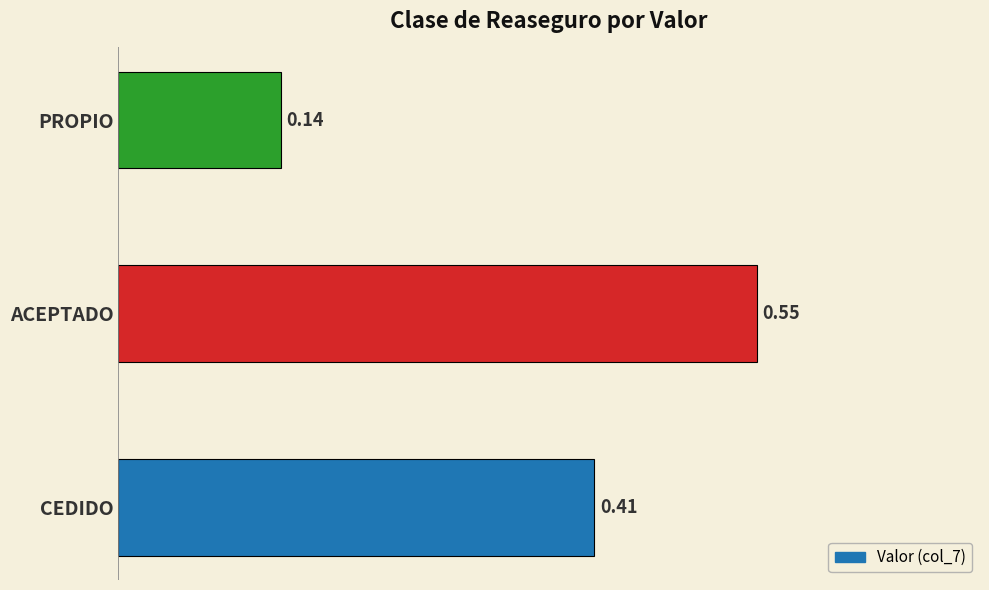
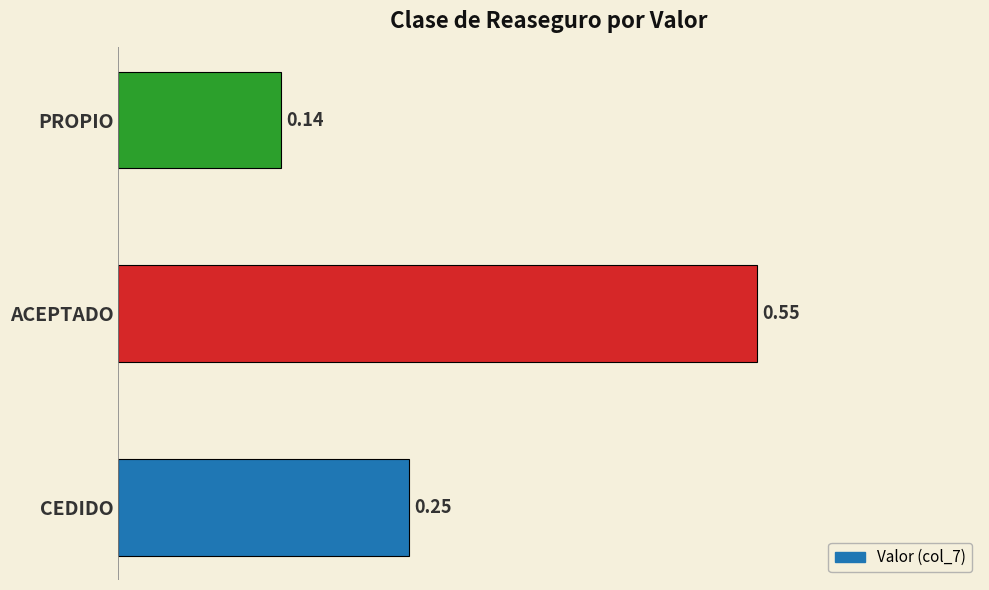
CEDIDO: 0.41 -> 0.25
